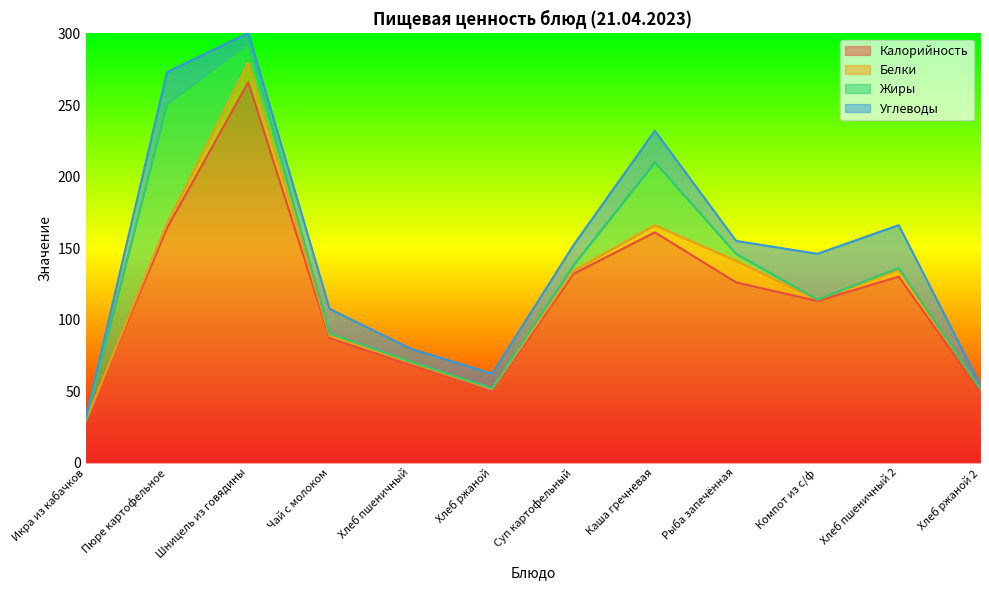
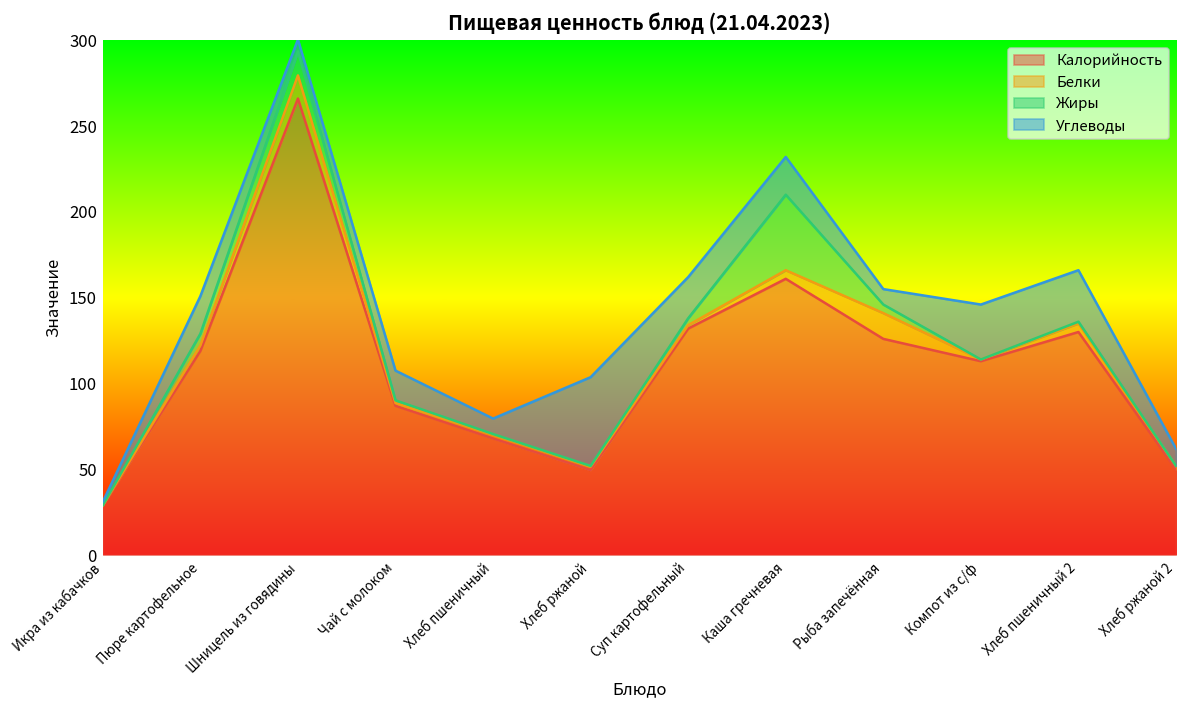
Калорийность, Пюре картофельное: 164 -> 119
Жиры, Пюре картофельное: 84 -> 7
Углеводы, Хлеб ржаной: 10 -> 52
Углеводы, Суп картофельный: 14 -> 24
Углеводы, Хлеб ржаной 2: 3 -> 10
